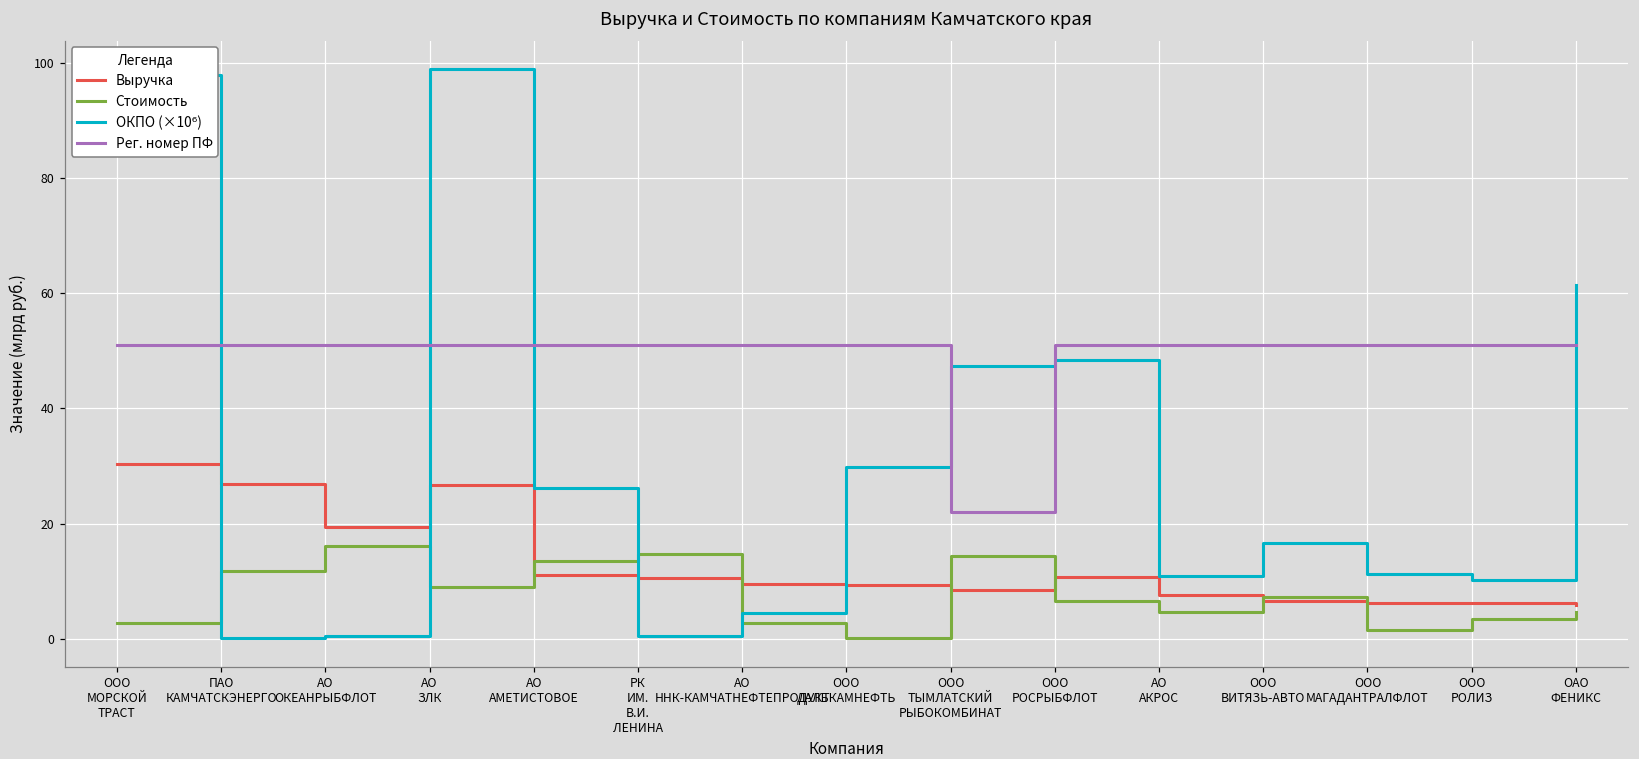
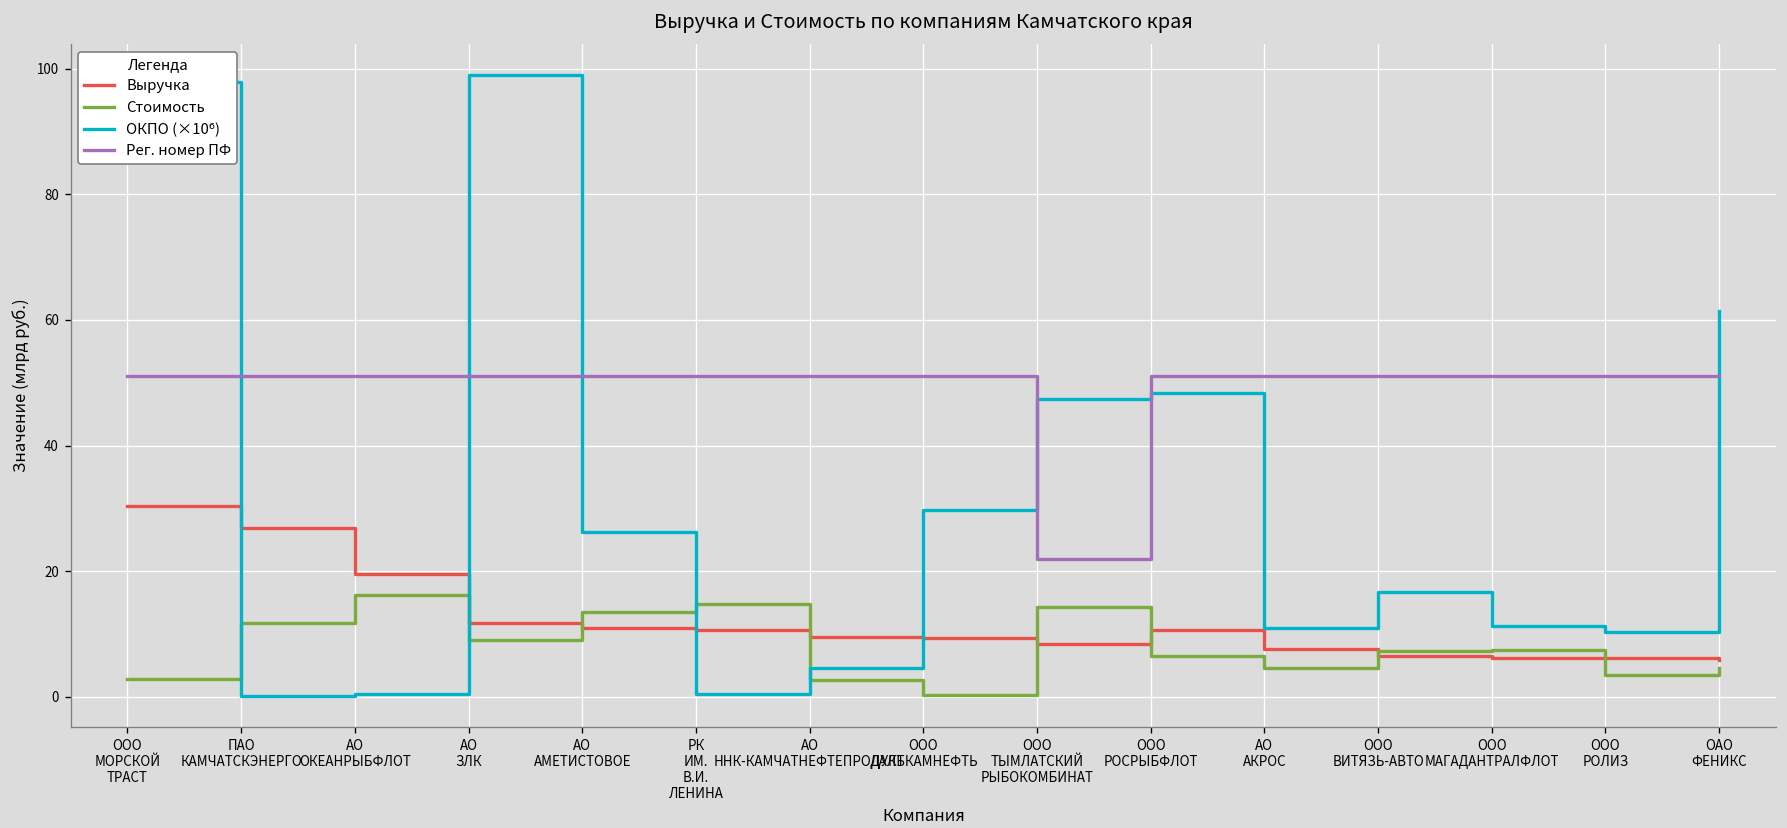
Выручка, АО ЗЛК: 27 -> 12
Стоимость, ООО МАГАДАНТРАЛФЛОТ: 1 -> 7
